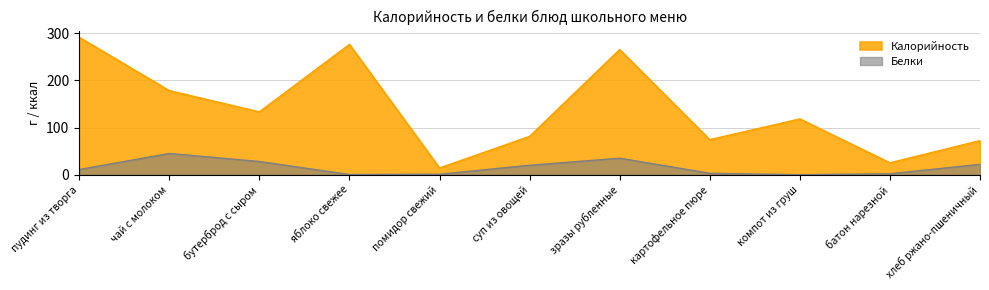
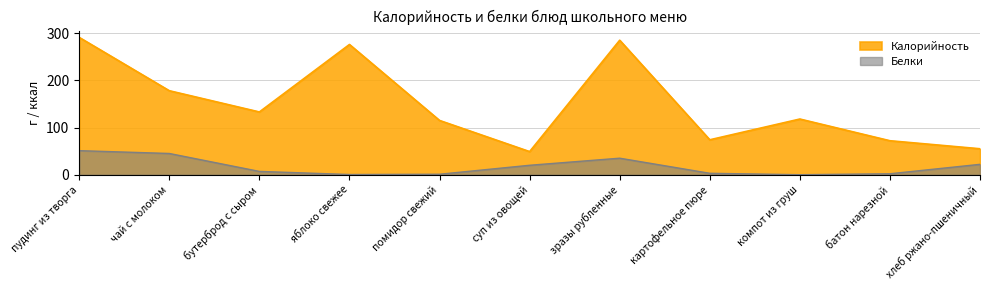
Белки, пудинг из творга: 10 -> 50
Белки, бутерброд с сыром: 30 -> 10
Калорийность, помидор свежий: 10 -> 120
Калорийность, суп из овощей: 80 -> 50
Калорийность, зразы рубленные: 270 -> 290
Калорийность, батон нарезной: 30 -> 70
Калорийность, хлеб ржано-пшеничный: 70 -> 60
